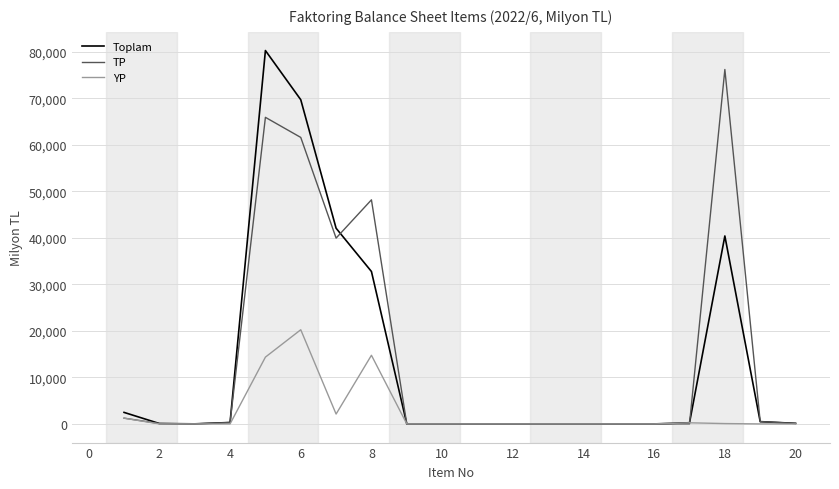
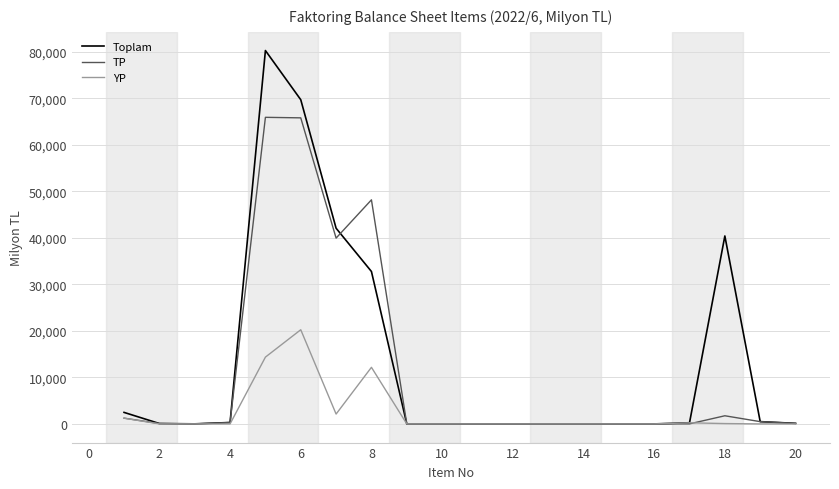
TP, 6: 62,000 -> 66,000
YP, 8: 15,000 -> 12,000
TP, 18: 76,000 -> 2,000
